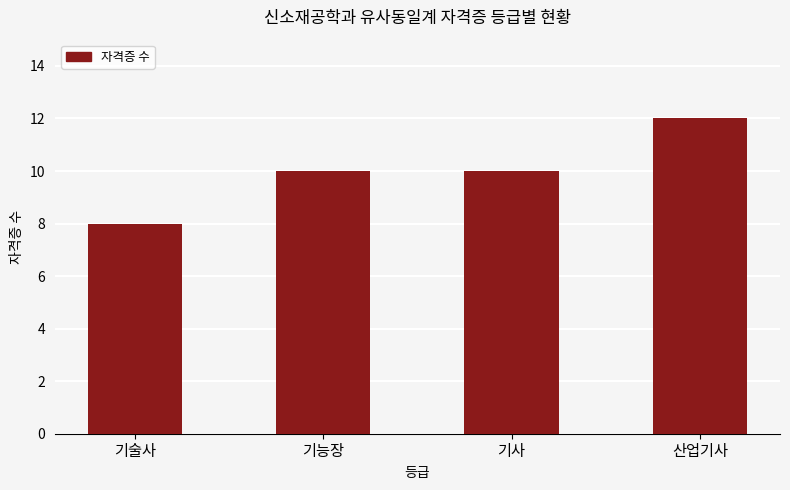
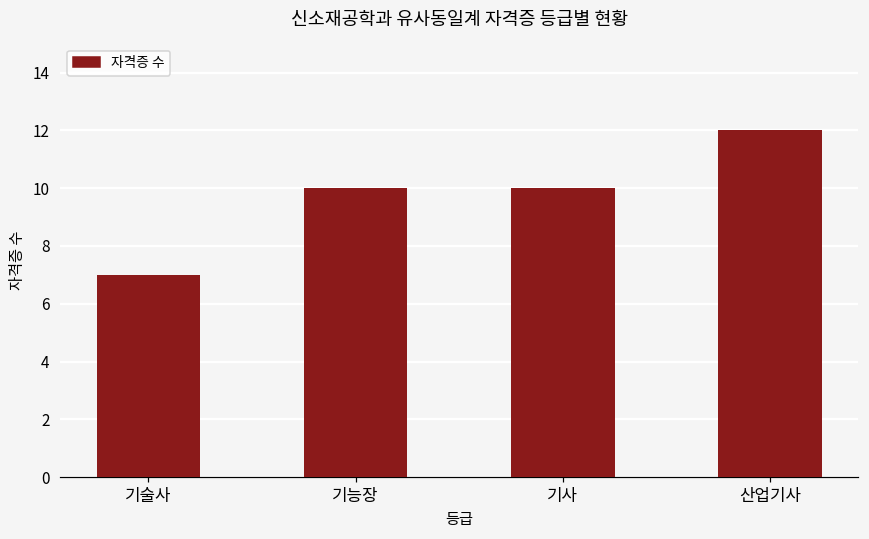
기술사: 8 -> 7
